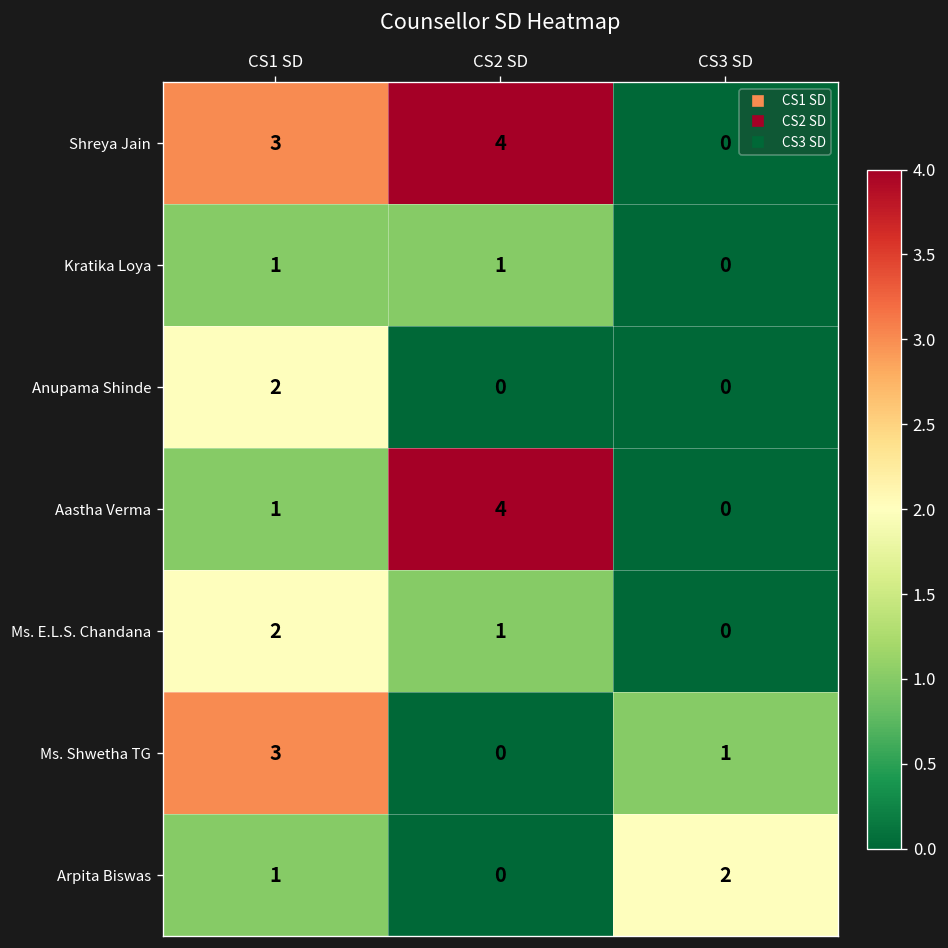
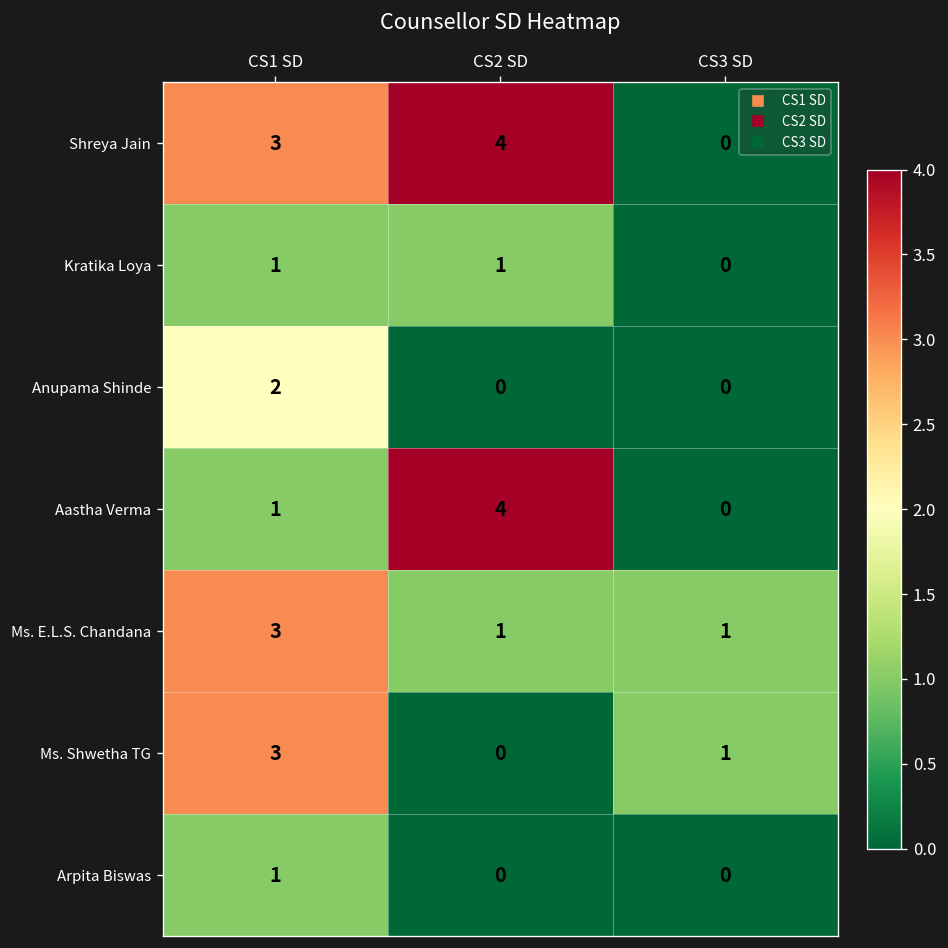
Ms. E.L.S. Chandana, CS1 SD: 2 -> 3
Ms. E.L.S. Chandana, CS3 SD: 0 -> 1
Arpita Biswas, CS3 SD: 2 -> 0
